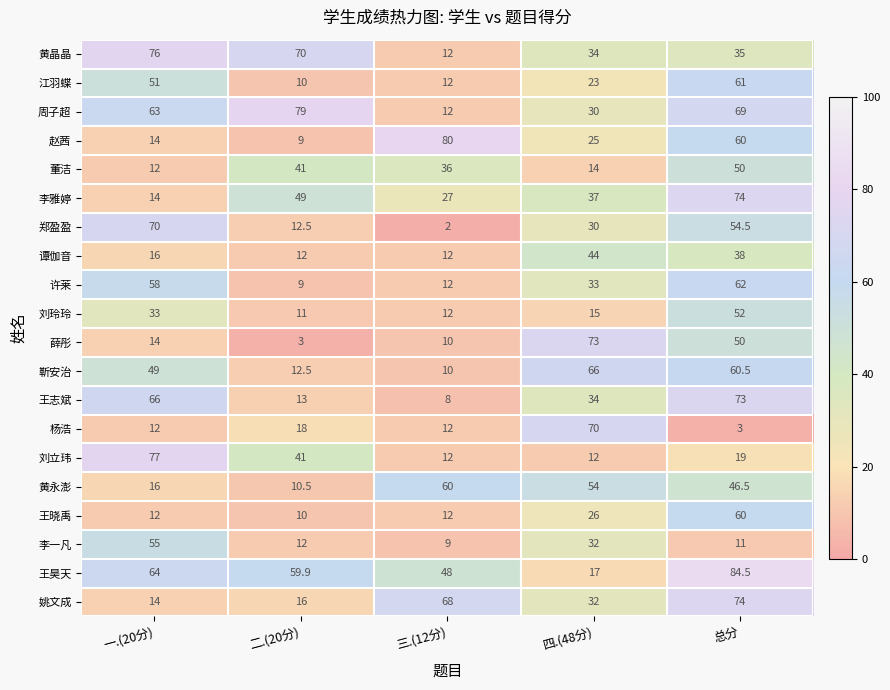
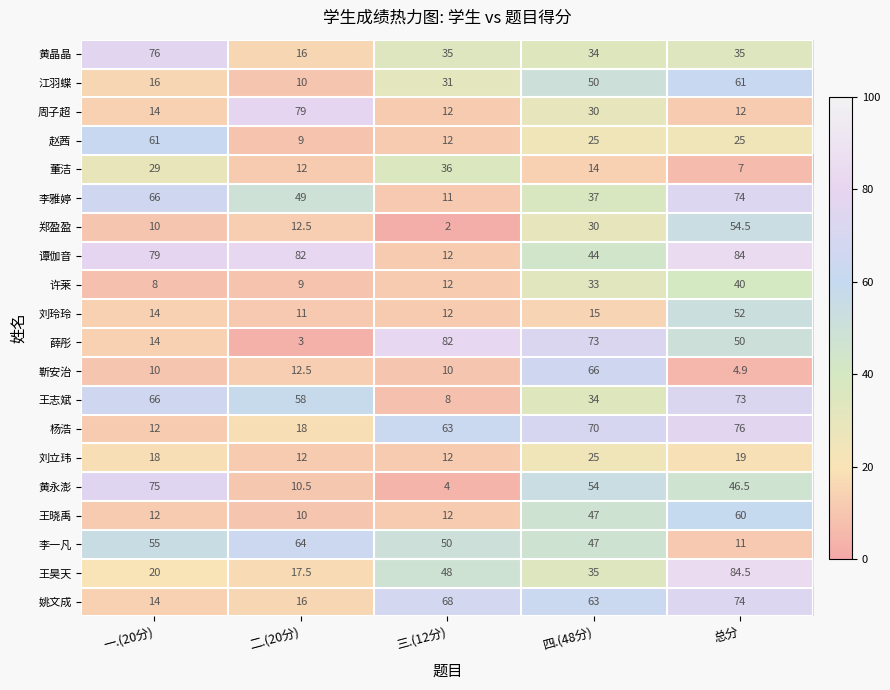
黄晶晶, 二.(20分): 70 -> 16
黄晶晶, 三.(12分): 12 -> 35
江羽蝶, 一.(20分): 51 -> 16
江羽蝶, 三.(12分): 12 -> 31
江羽蝶, 四.(48分): 23 -> 50
周子超, 一.(20分): 63 -> 14
周子超, 总分: 69 -> 12
赵茜, 一.(20分): 14 -> 61
赵茜, 三.(12分): 80 -> 12
赵茜, 总分: 60 -> 25
董洁, 一.(20分): 12 -> 29
董洁, 二.(20分): 41 -> 12
董洁, 总分: 50 -> 7
李雅婷, 一.(20分): 14 -> 66
李雅婷, 三.(12分): 27 -> 11
郑盈盈, 一.(20分): 70 -> 10
谭伽音, 一.(20分): 16 -> 79
谭伽音, 二.(20分): 12 -> 82
谭伽音, 总分: 38 -> 84
许莱, 一.(20分): 58 -> 8
许莱, 总分: 62 -> 40
刘玲玲, 一.(20分): 33 -> 14
薛彤, 三.(12分): 10 -> 82
靳安治, 一.(20分): 49 -> 10
靳安治, 总分: 60.5 -> 4.9
王志斌, 二.(20分): 13 -> 58
杨浩, 三.(12分): 12 -> 63
杨浩, 总分: 3 -> 76
刘立玮, 一.(20分): 77 -> 18
刘立玮, 二.(20分): 41 -> 12
刘立玮, 四.(48分): 12 -> 25
黄永澎, 一.(20分): 16 -> 75
黄永澎, 三.(12分): 60 -> 4
王晓禹, 四.(48分): 26 -> 47
李一凡, 二.(20分): 12 -> 64
李一凡, 三.(12分): 9 -> 50
李一凡, 四.(48分): 32 -> 47
王昊天, 一.(20分): 64 -> 20
王昊天, 二.(20分): 59.9 -> 17.5
王昊天, 四.(48分): 17 -> 35
姚文成, 四.(48分): 32 -> 63
